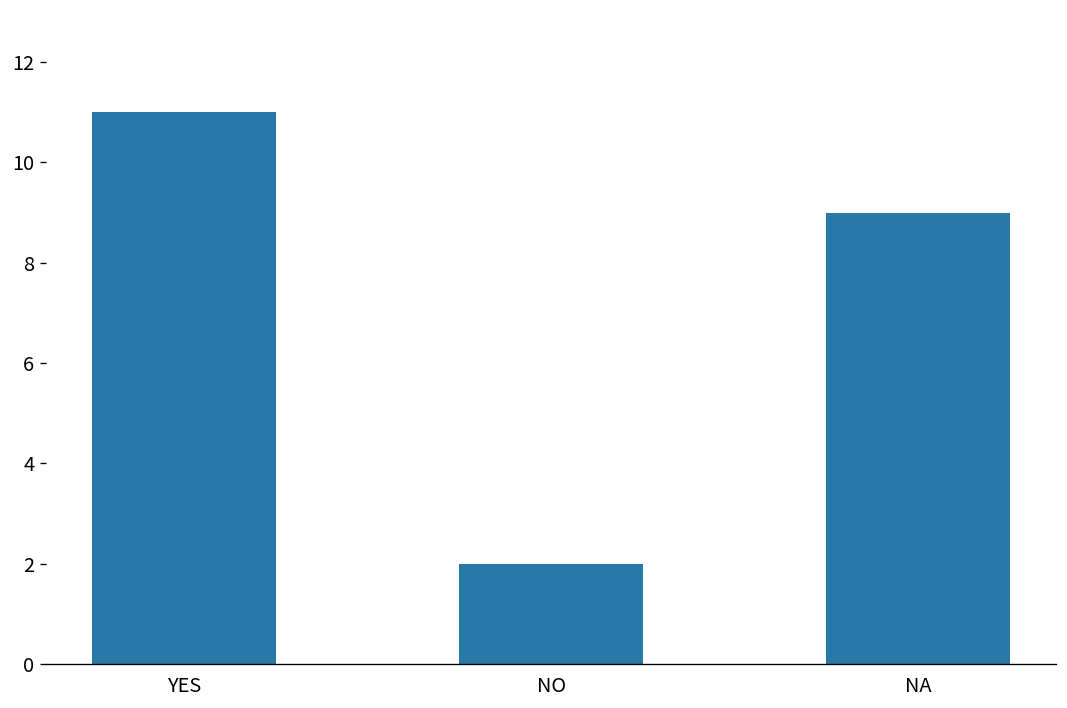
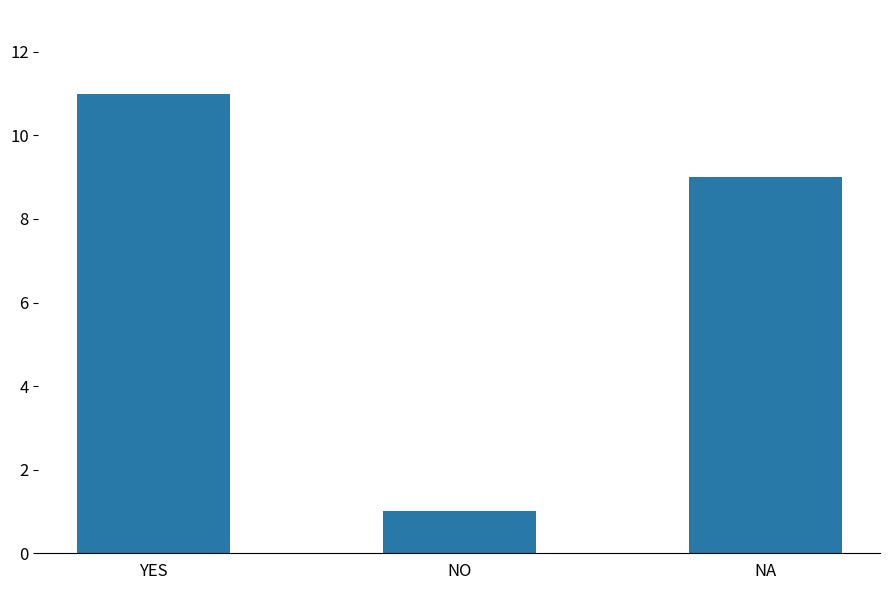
NO: 2 -> 1
